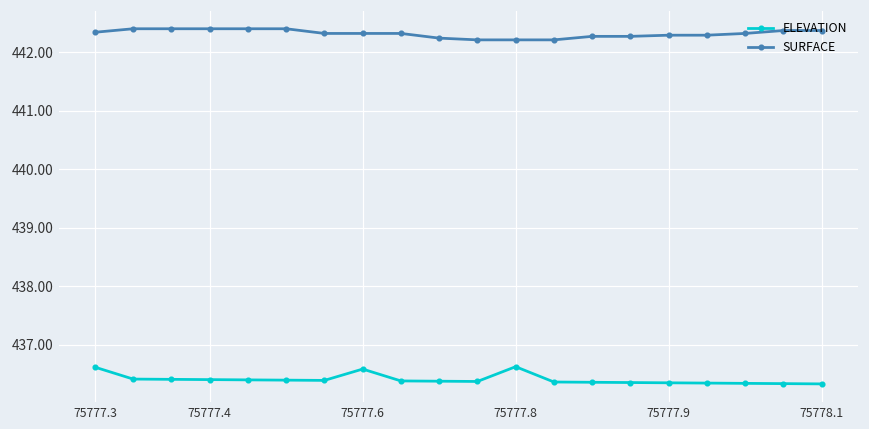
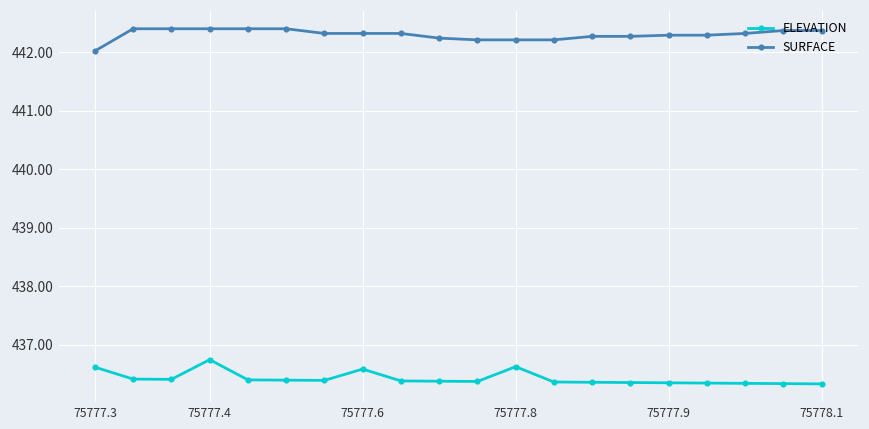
SURFACE, 75777.3: 442.3 -> 442.0
ELEVATION, 75777.4: 436.4 -> 436.7
